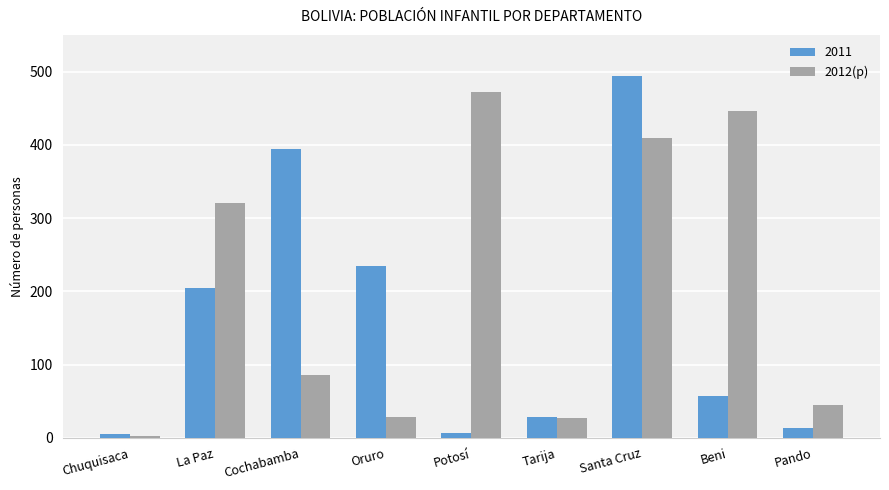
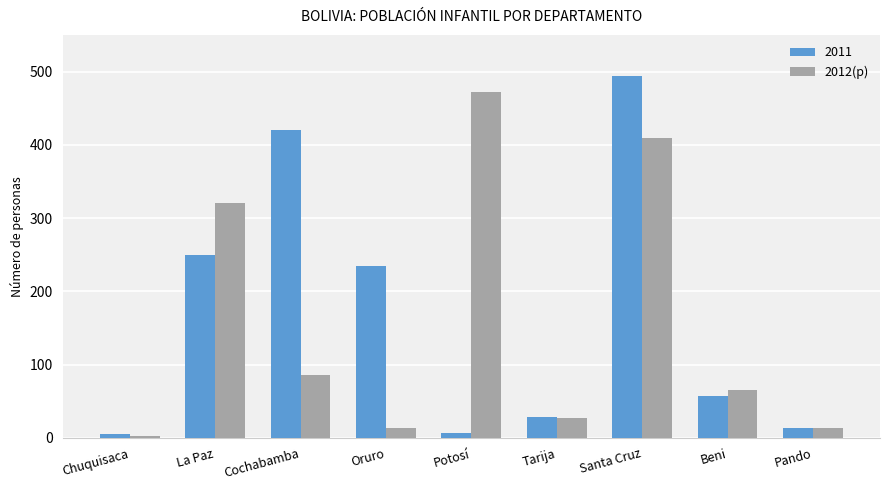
2011, La Paz: 210 -> 250
2011, Cochabamba: 390 -> 420
2012(p), Oruro: 30 -> 10
2012(p), Beni: 450 -> 70
2012(p), Pando: 50 -> 10
